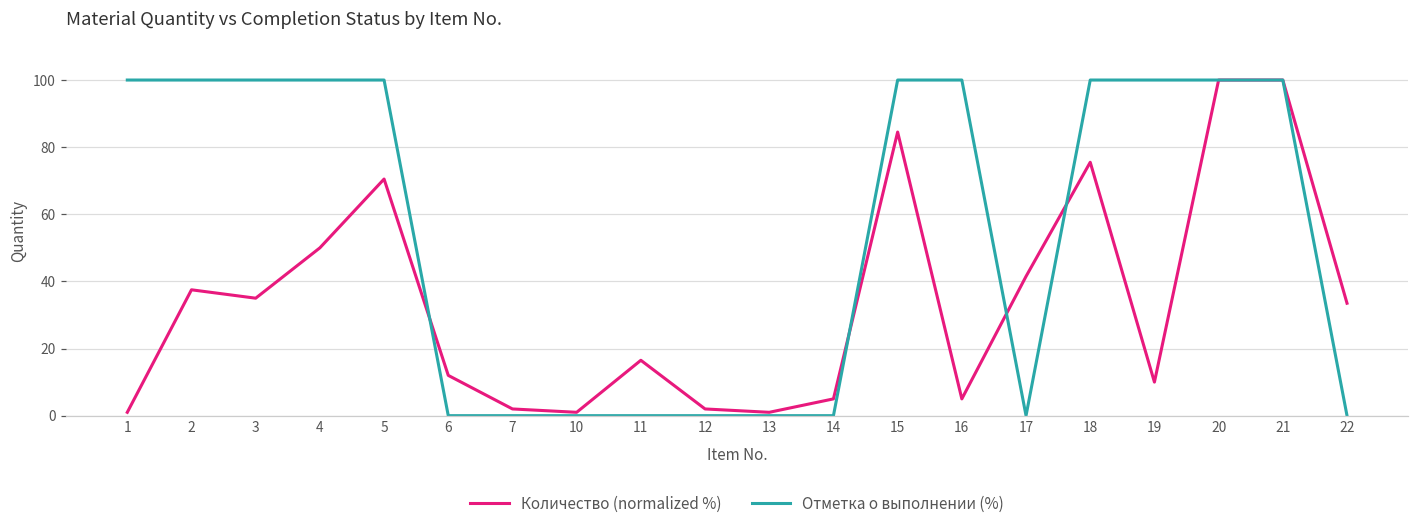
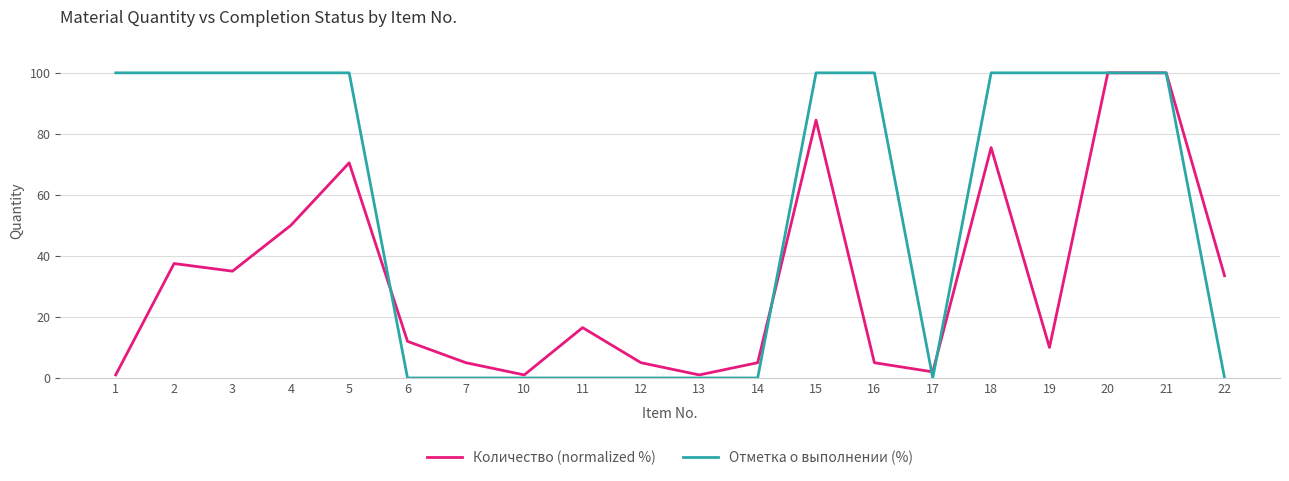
Количество (normalized %), 7: 2 -> 5
Количество (normalized %), 12: 2 -> 5
Количество (normalized %), 17: 42 -> 2
